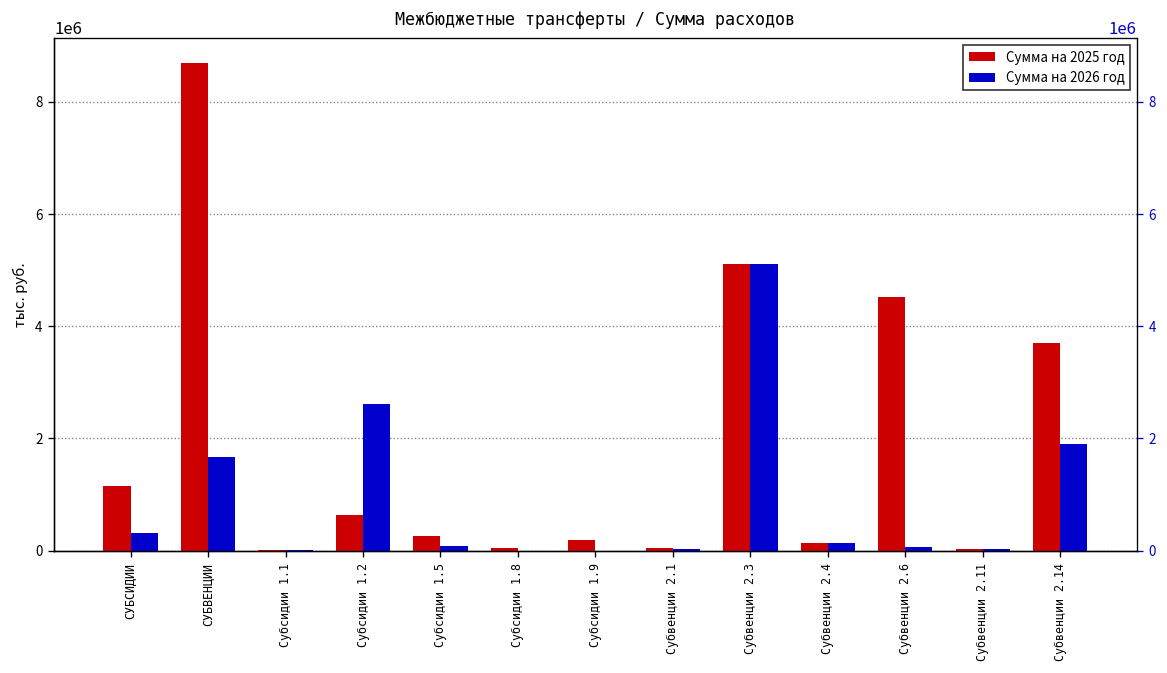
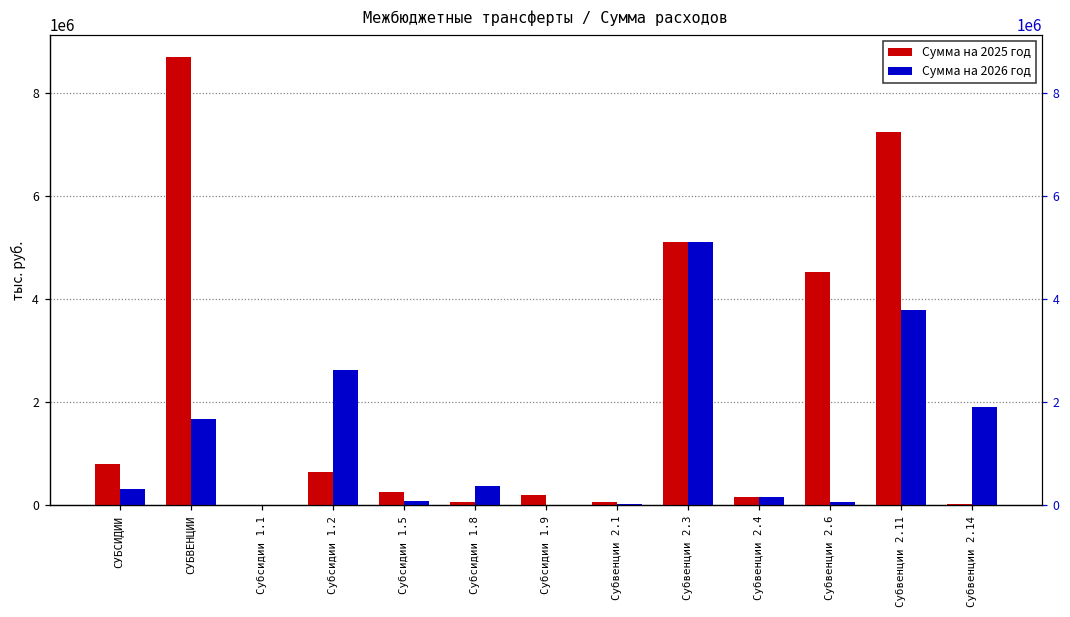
Сумма на 2025 год, СУБСИДИИ: 1200000 -> 800000
Сумма на 2026 год, Субсидии 1.8: 0 -> 400000
Сумма на 2025 год, Субвенции 2.11: 0 -> 7200000
Сумма на 2026 год, Субвенции 2.11: 0 -> 3800000
Сумма на 2025 год, Субвенции 2.14: 3700000 -> 0
